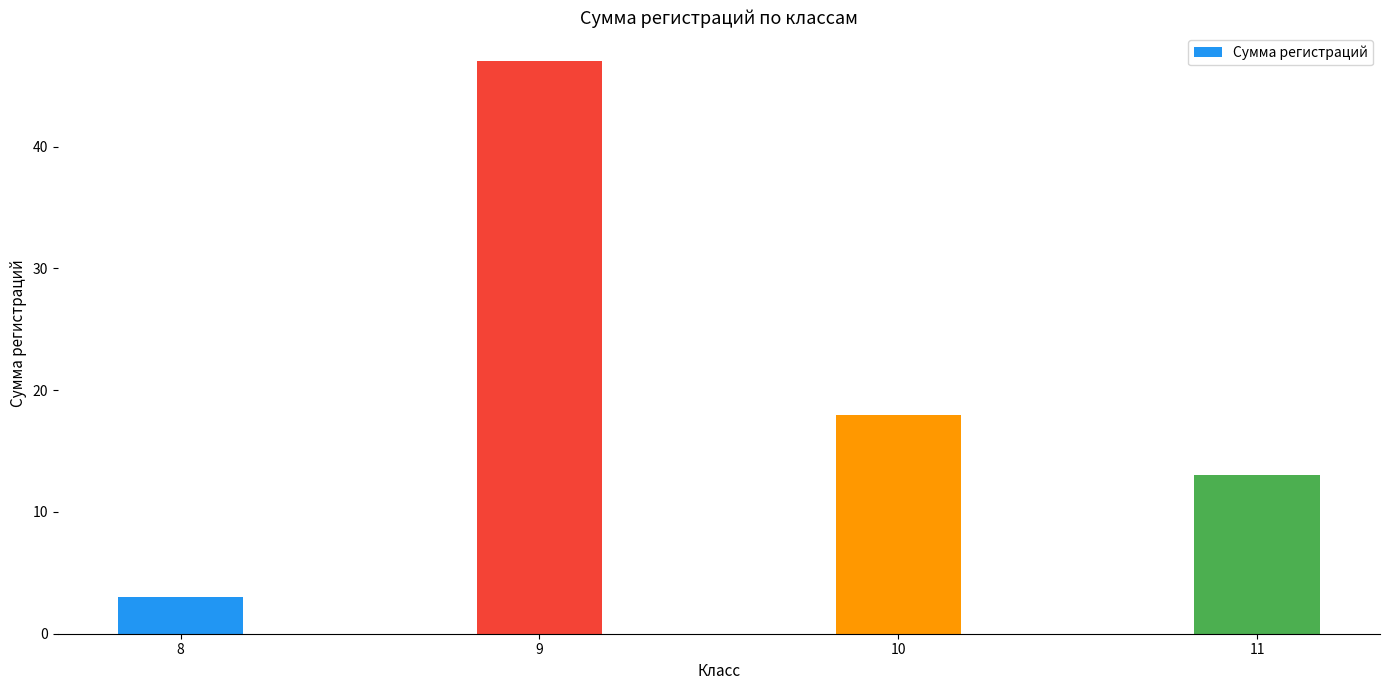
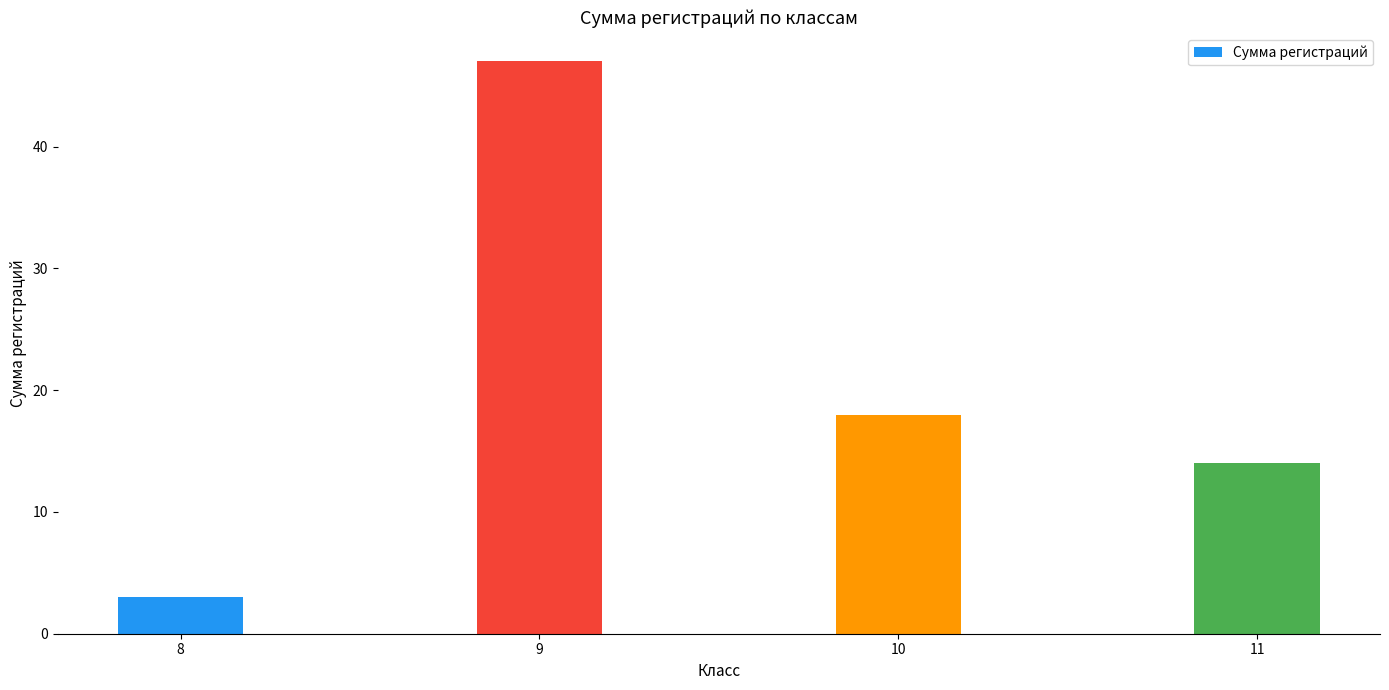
11: 13 -> 14
